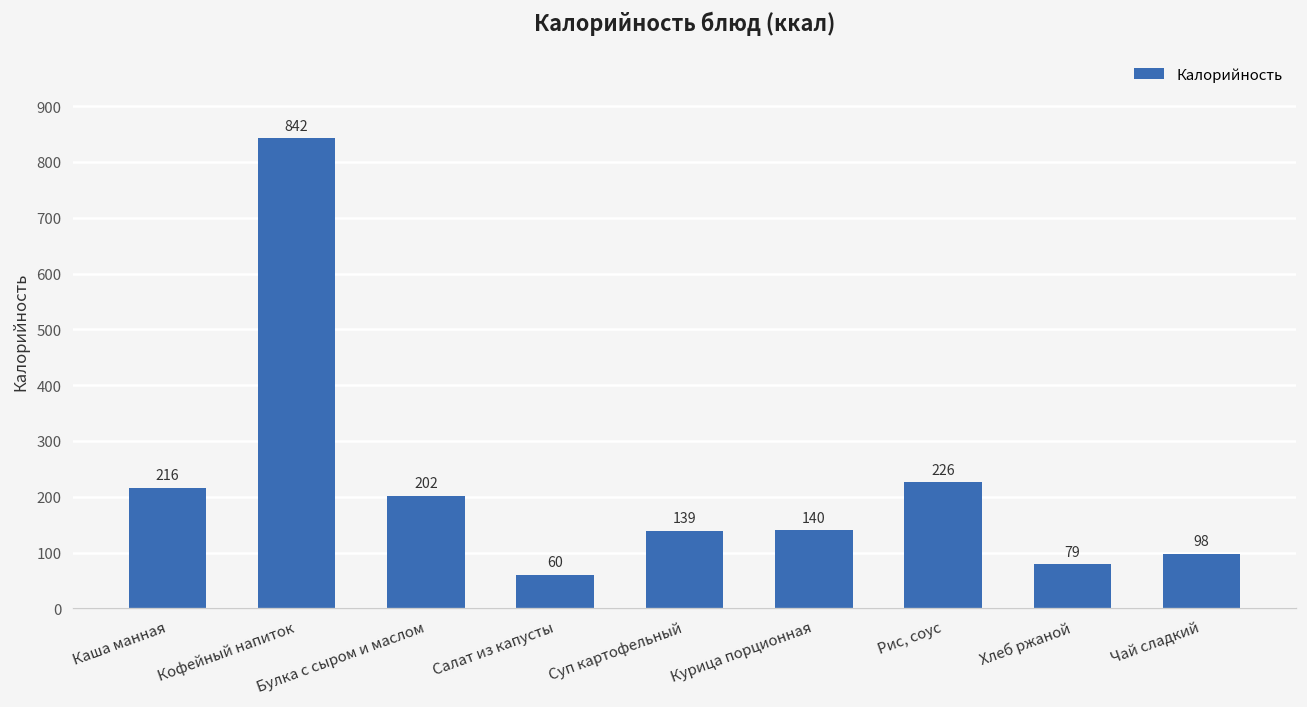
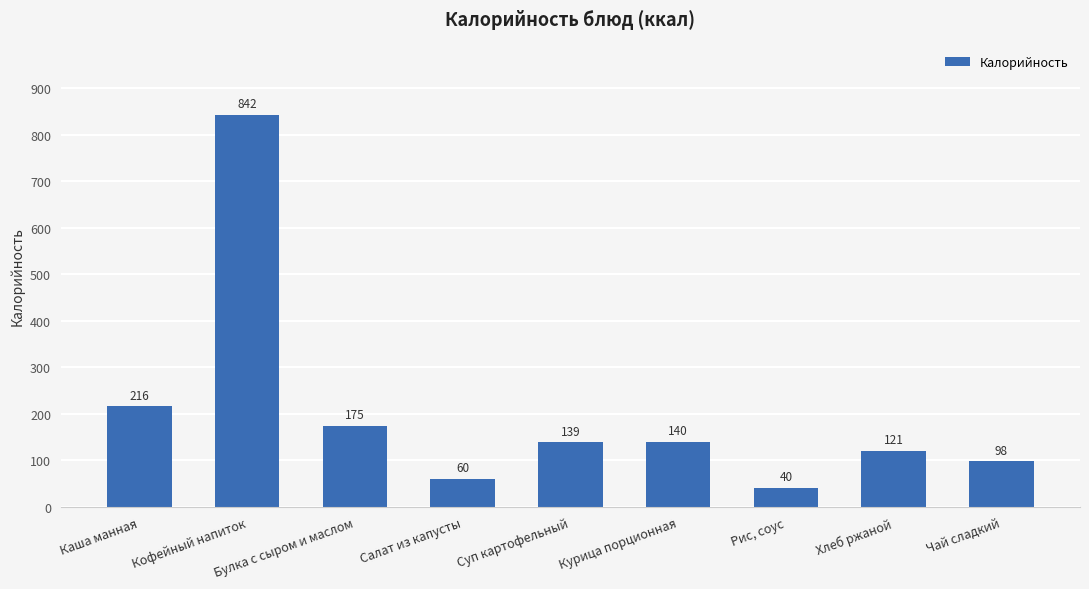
Булка с сыром и маслом: 202 -> 175
Рис, соус: 226 -> 40
Хлеб ржаной: 79 -> 121
